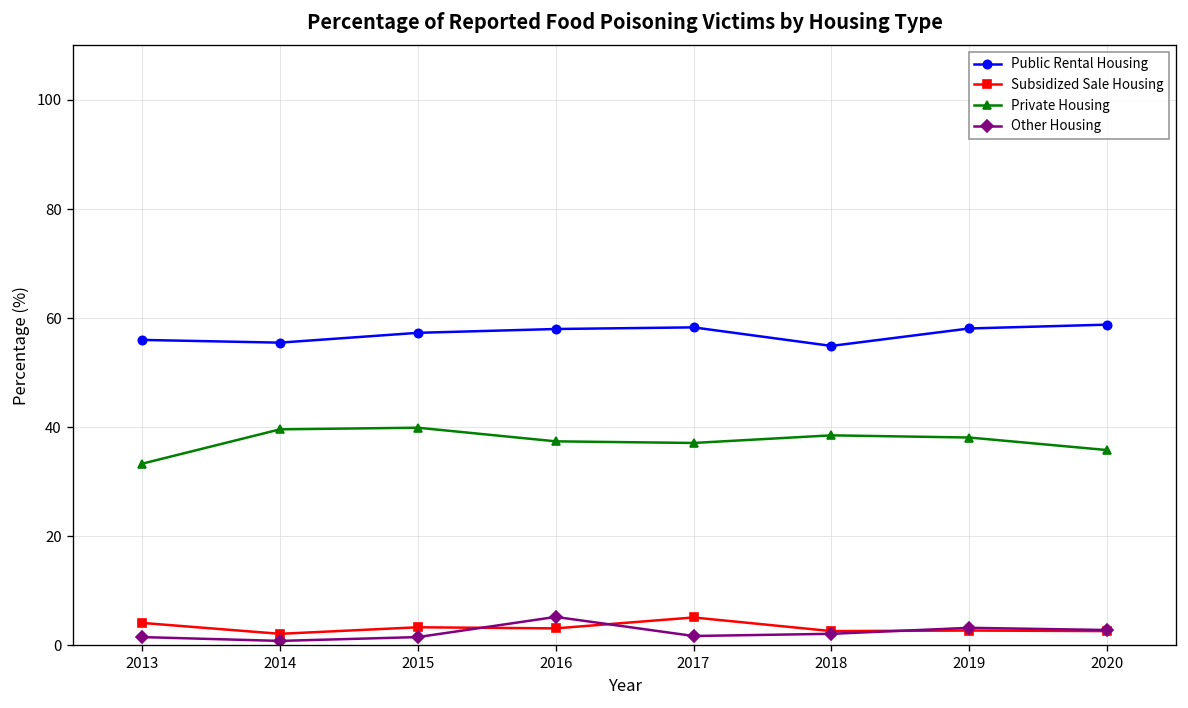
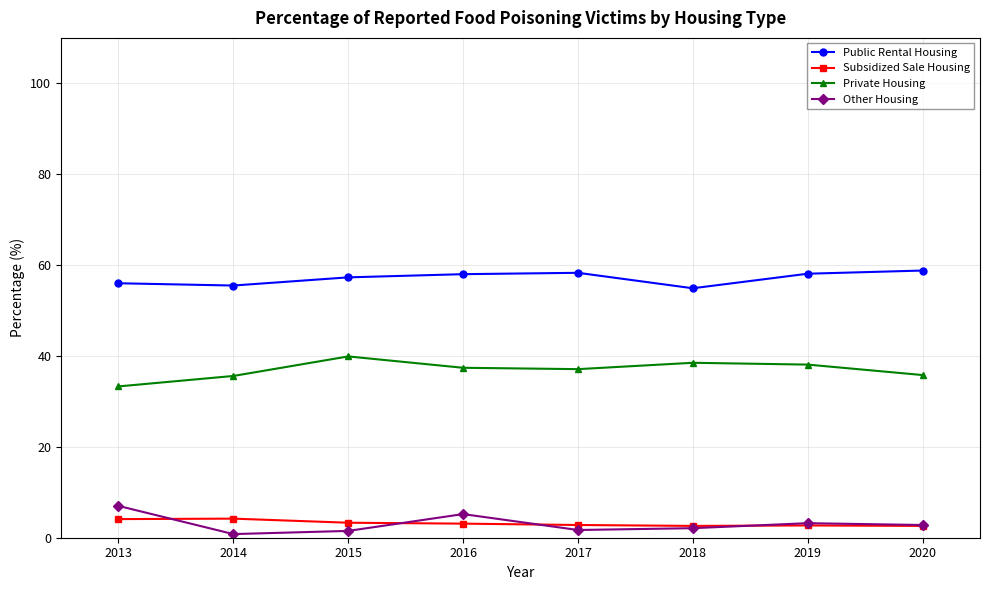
Other Housing, 2013: 2 -> 7
Subsidized Sale Housing, 2014: 2 -> 4
Private Housing, 2014: 40 -> 36
Subsidized Sale Housing, 2017: 5 -> 3
